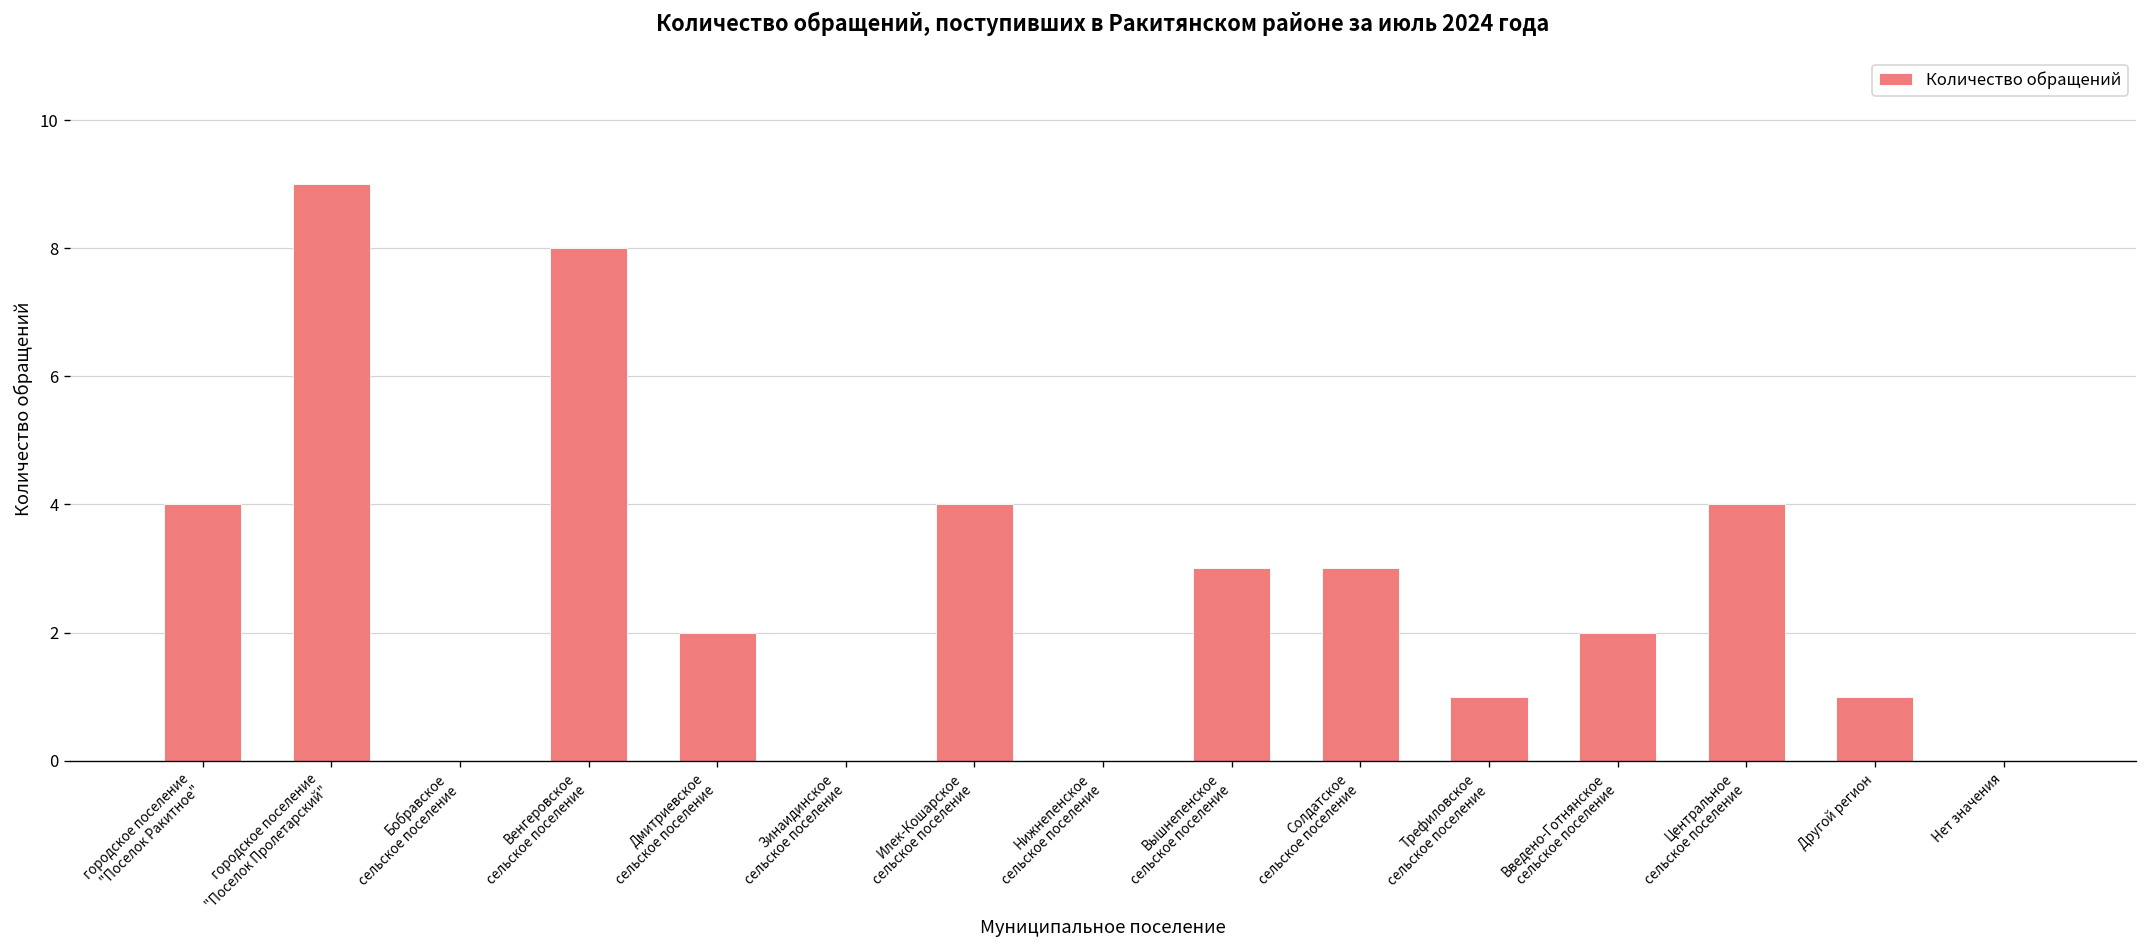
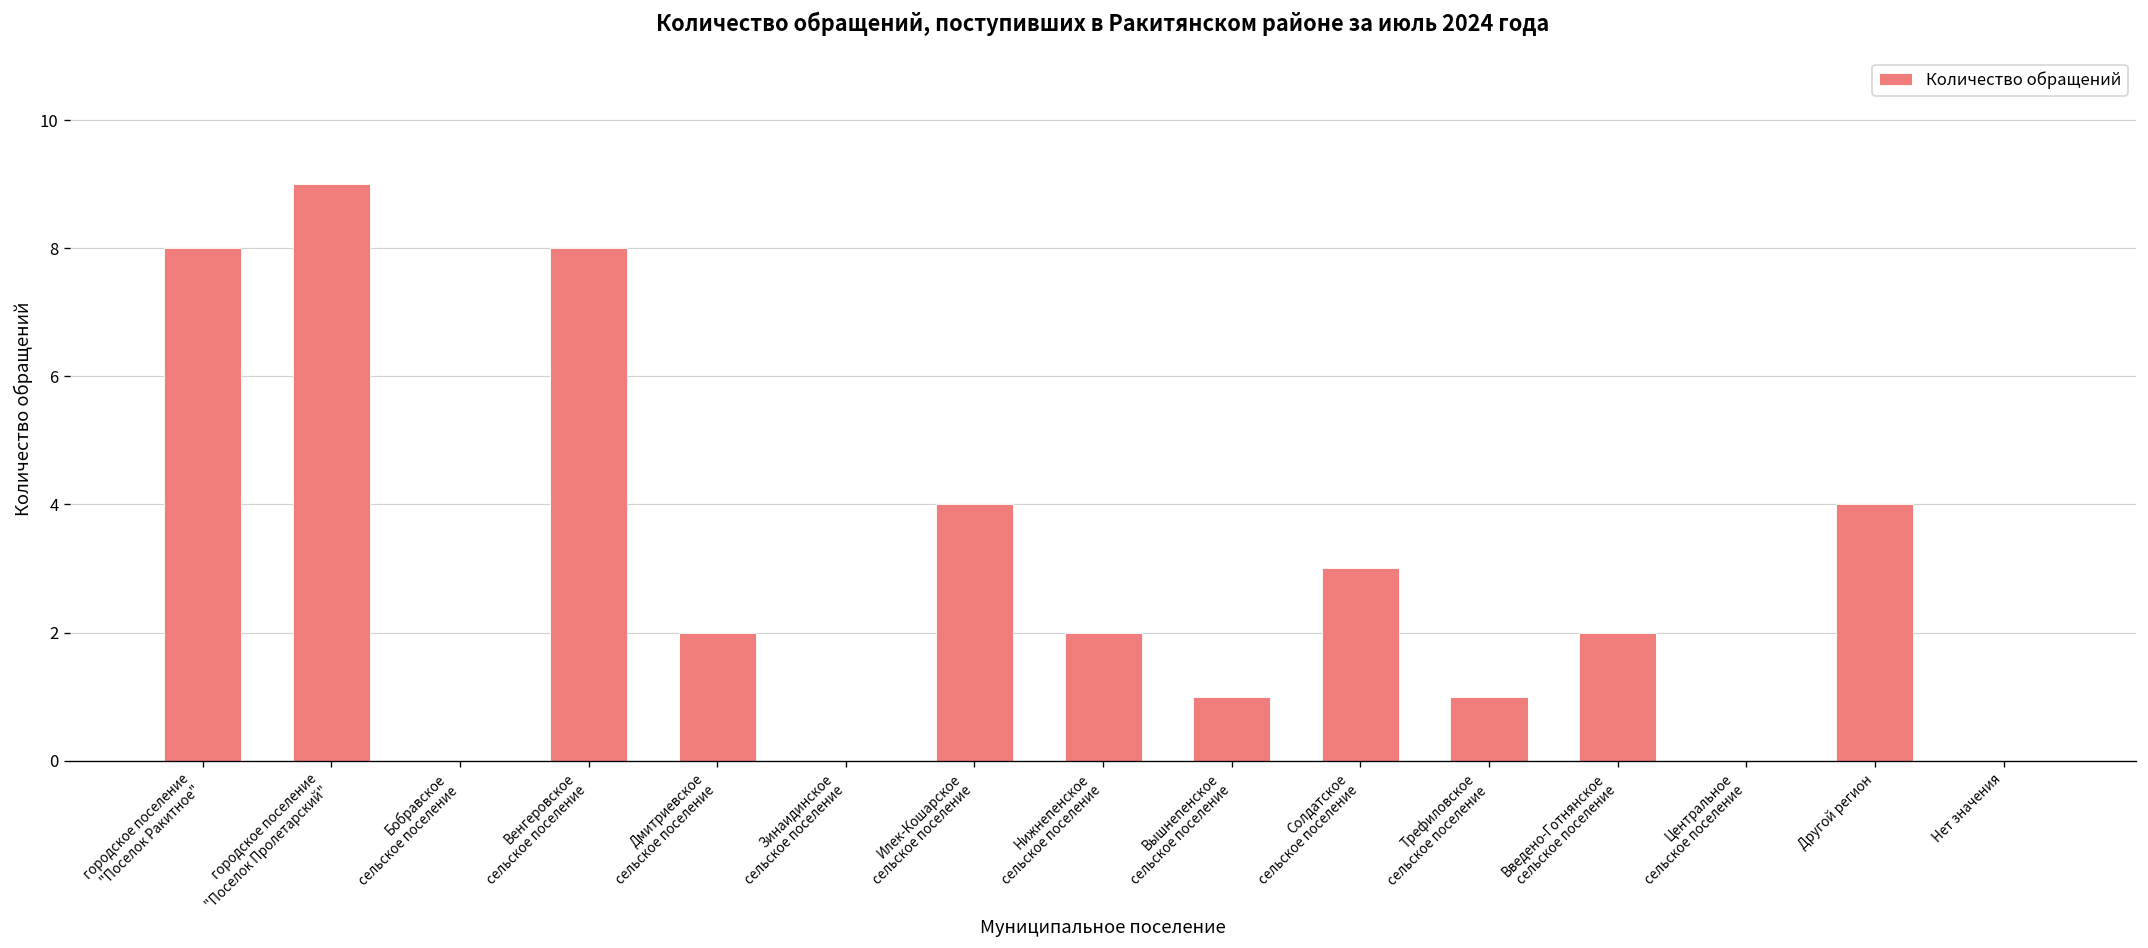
городское поселение "Поселок Ракитное": 4 -> 8
Нижнепенское сельское поселение: 0 -> 2
Вышнепенское сельское поселение: 3 -> 1
Центральное сельское поселение: 4 -> 0
Другой регион: 1 -> 4
